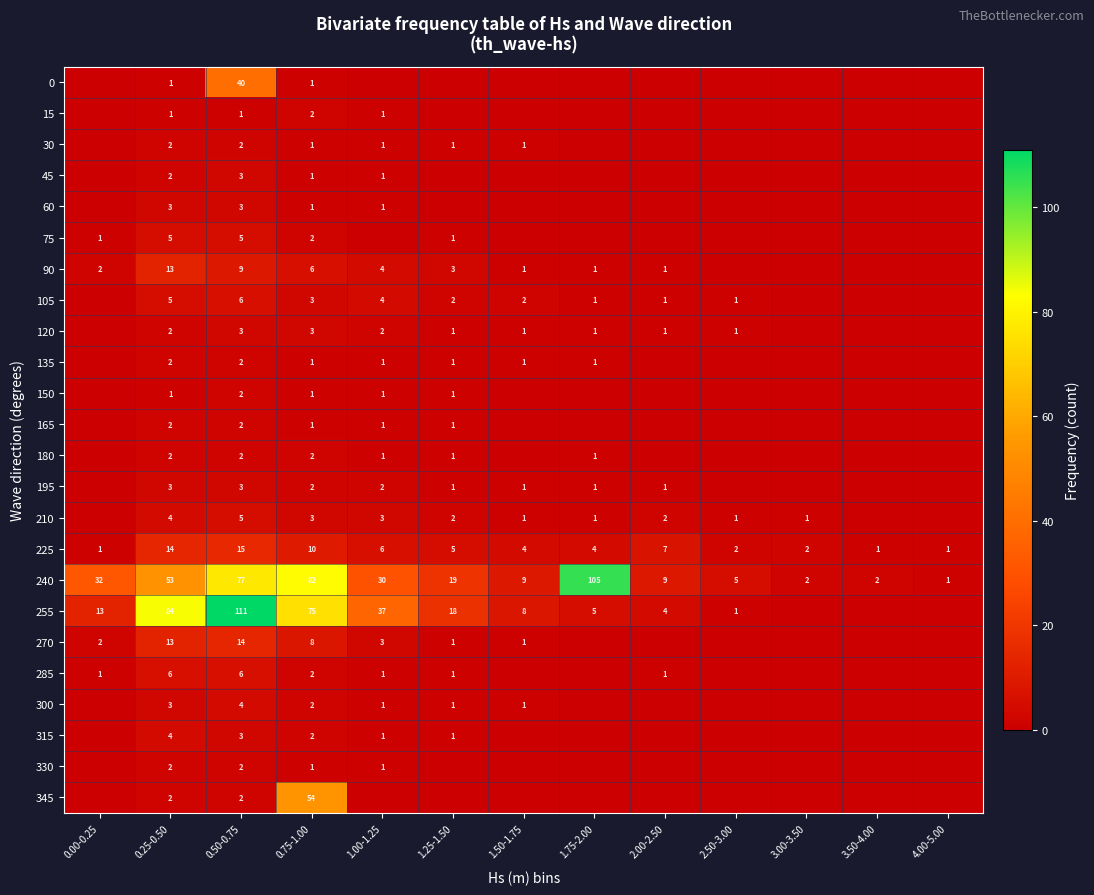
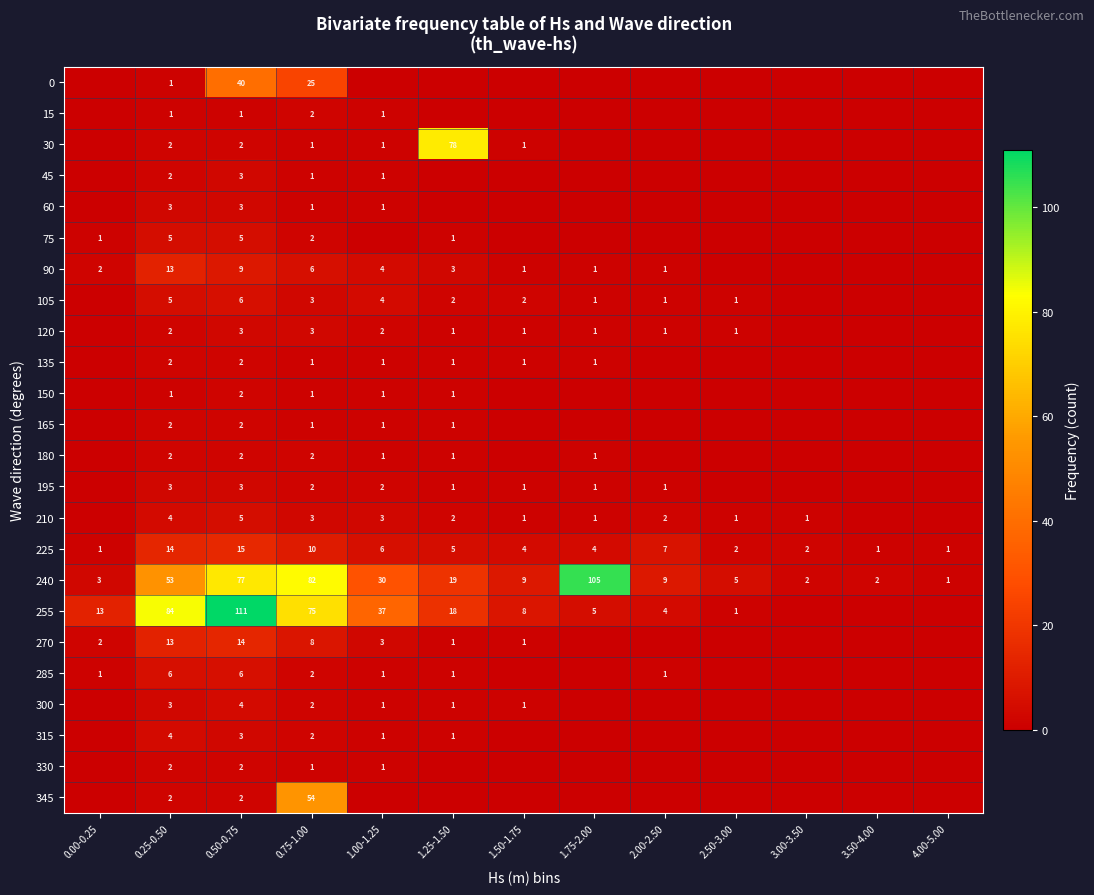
0, 0.75-1.00: 1 -> 25
30, 1.25-1.50: 1 -> 78
240, 0.00-0.25: 32 -> 3
